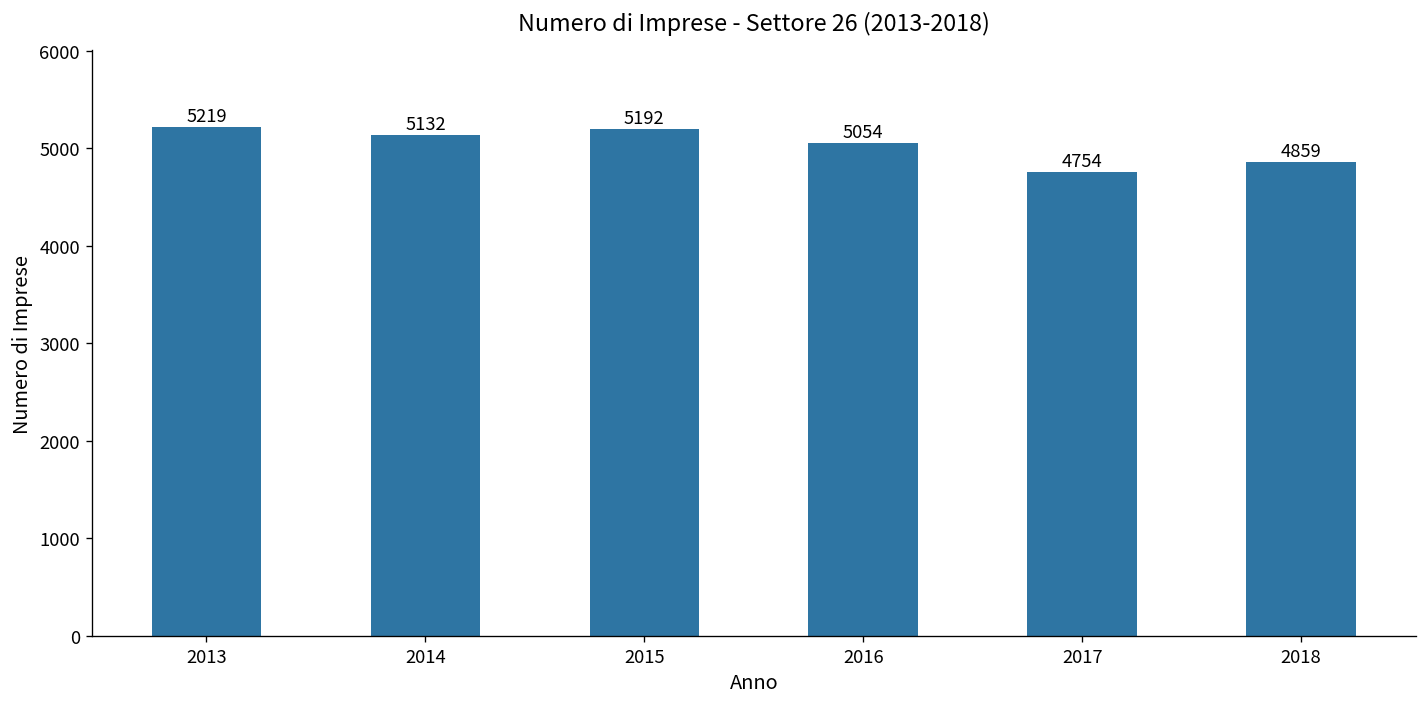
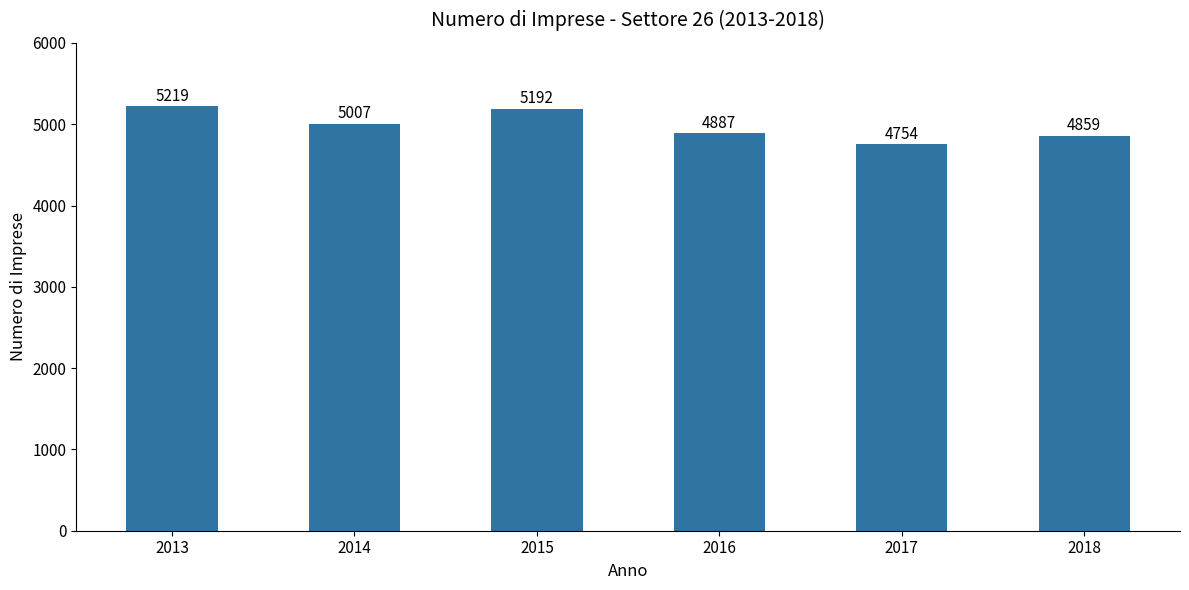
2014: 5132 -> 5007
2016: 5054 -> 4887
